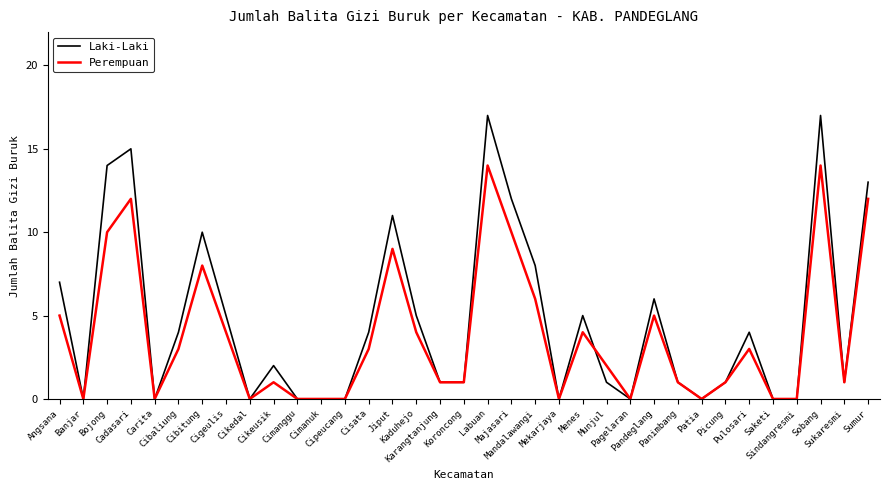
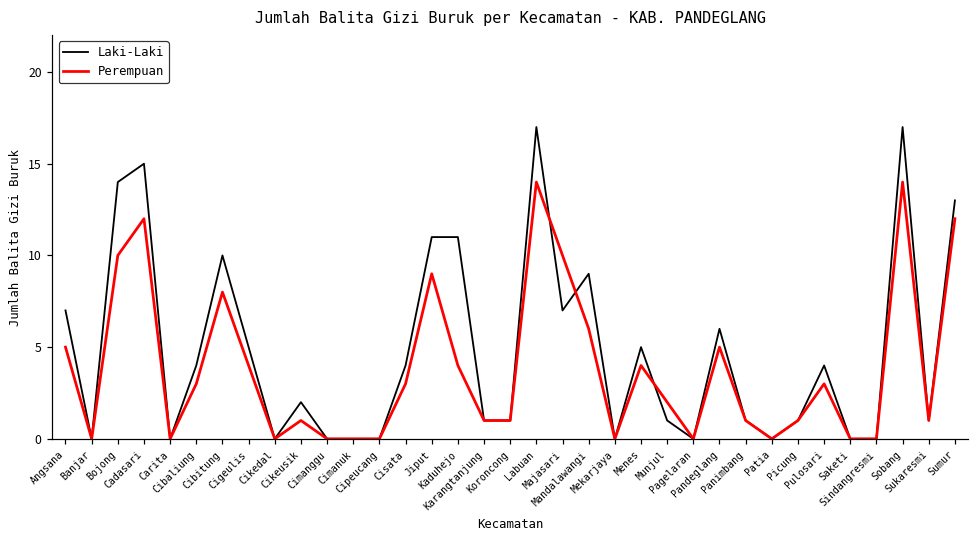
Laki-Laki, Kaduhejo: 5 -> 11
Laki-Laki, Majasari: 12 -> 7
Laki-Laki, Mandalawangi: 8 -> 9
